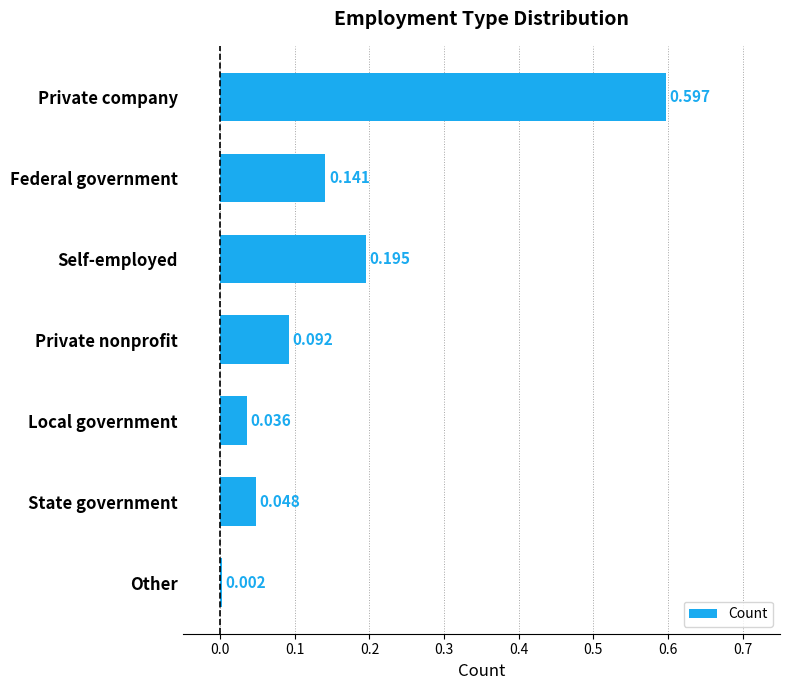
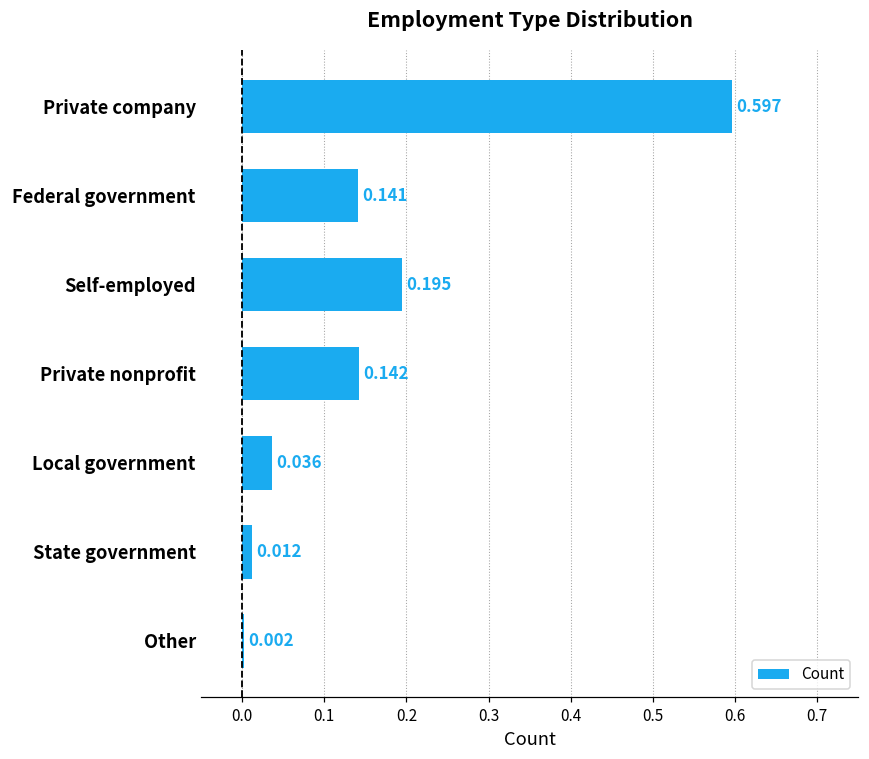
Private nonprofit: 0.092 -> 0.142
State government: 0.048 -> 0.012
